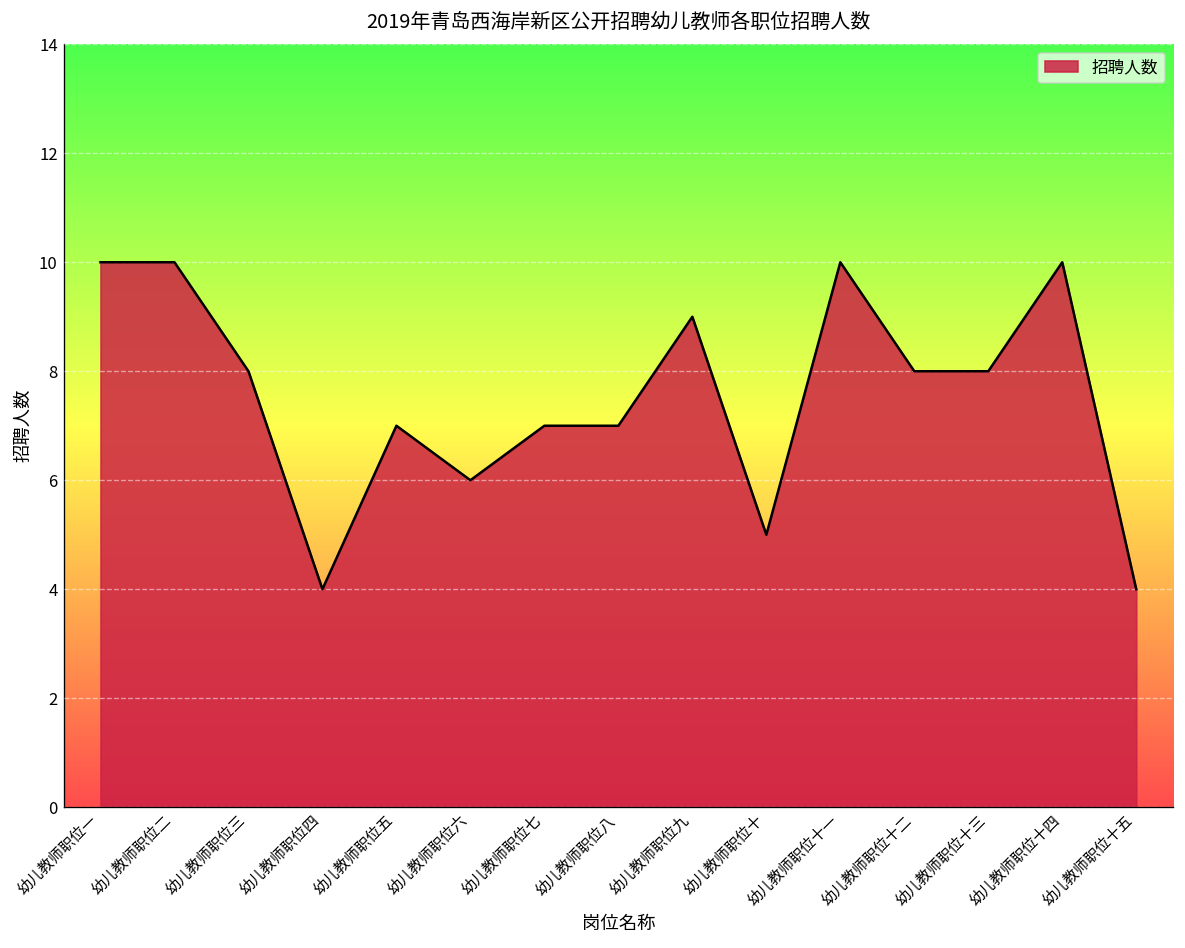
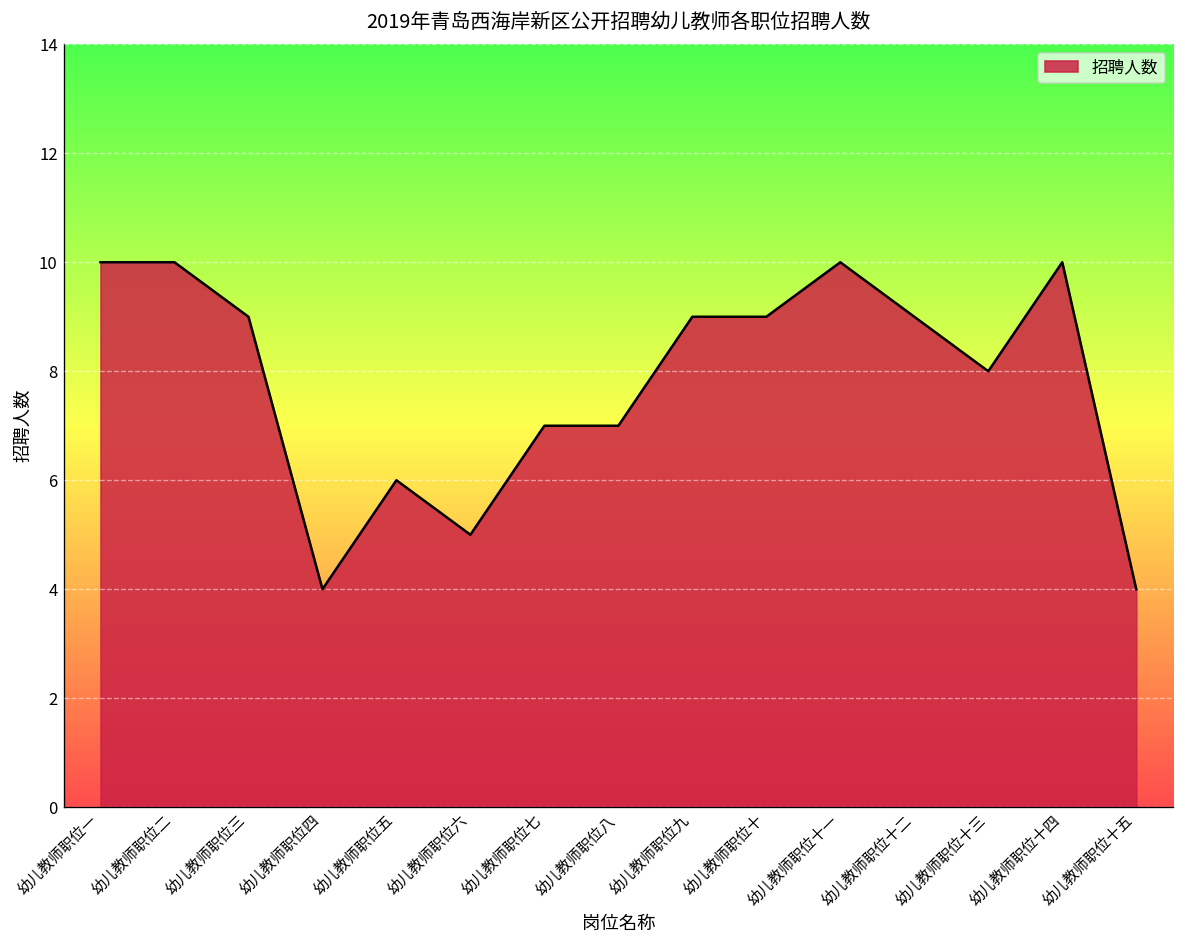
幼儿教师职位三: 8 -> 9
幼儿教师职位五: 7 -> 6
幼儿教师职位六: 6 -> 5
幼儿教师职位十: 5 -> 9
幼儿教师职位十二: 8 -> 9
